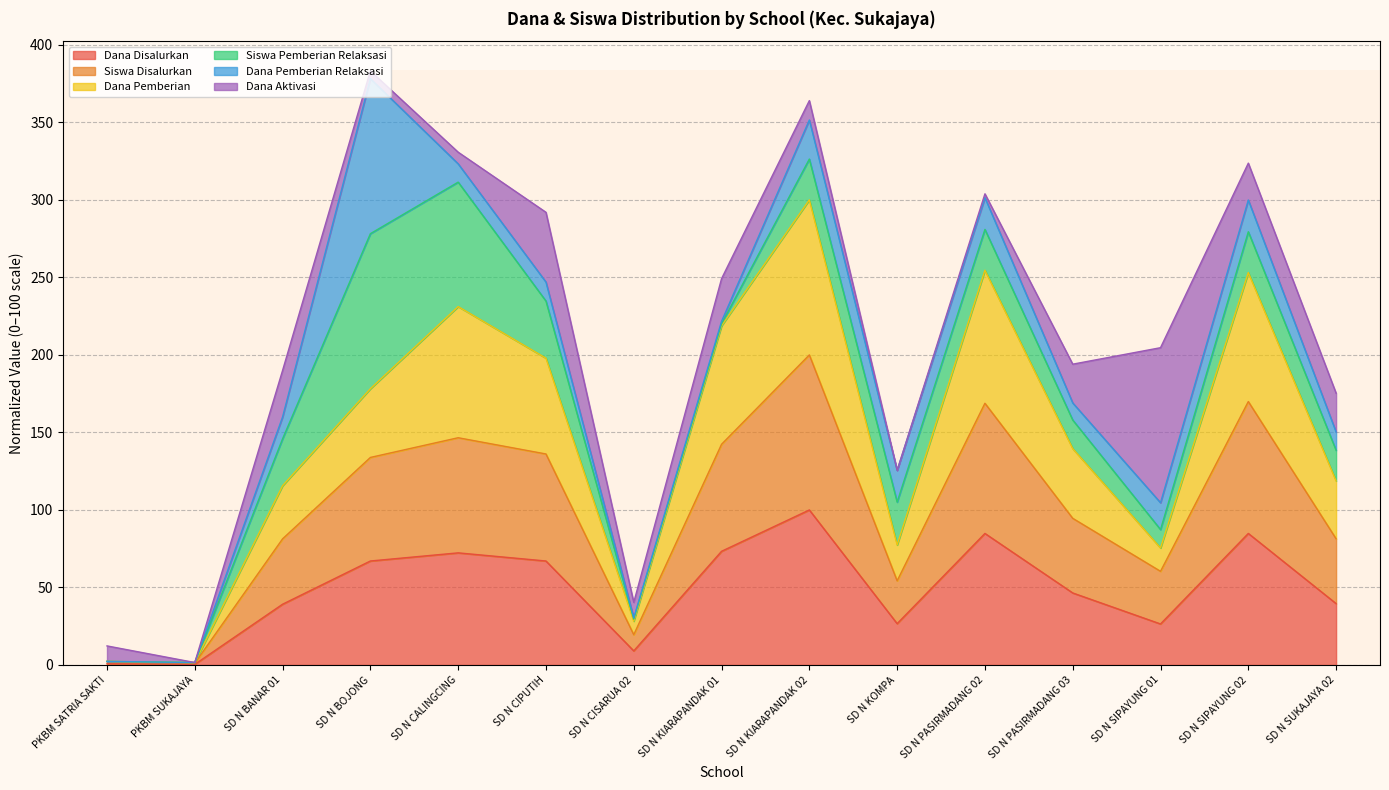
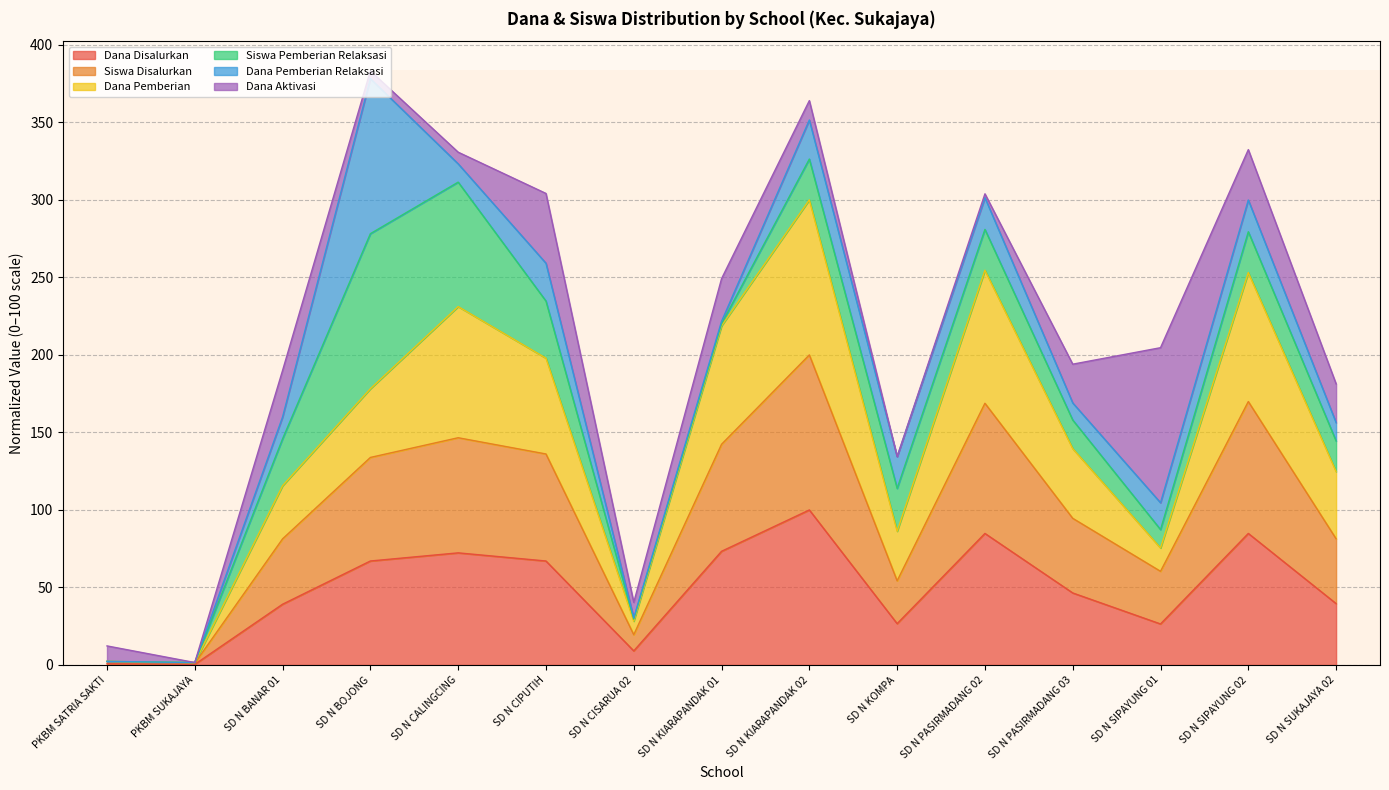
Dana Pemberian Relaksasi, SD N CIPUTIH: 12 -> 24
Dana Pemberian, SD N KOMPA: 23 -> 32
Dana Aktivasi, SD N SIPAYUNG 02: 24 -> 33
Dana Pemberian, SD N SUKAJAYA 02: 37 -> 43
